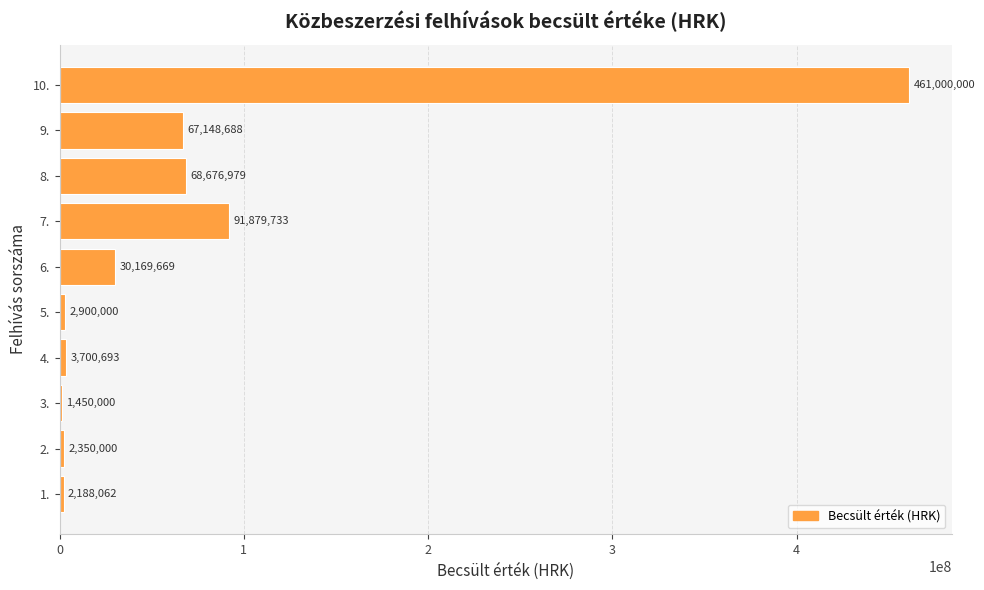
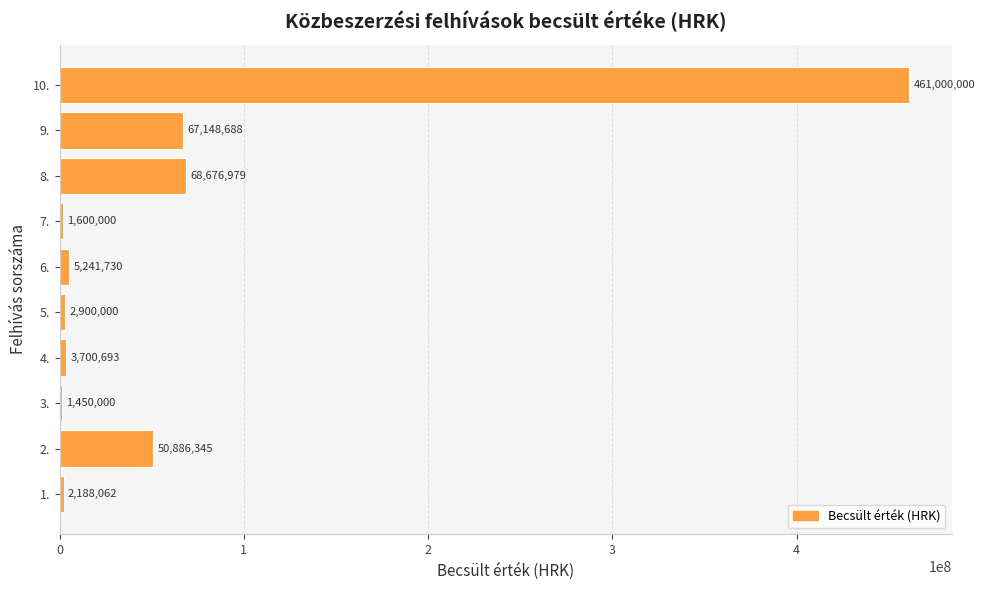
7.: 91,879,733 -> 1,600,000
6.: 30,169,669 -> 5,241,730
2.: 2,350,000 -> 50,886,345
